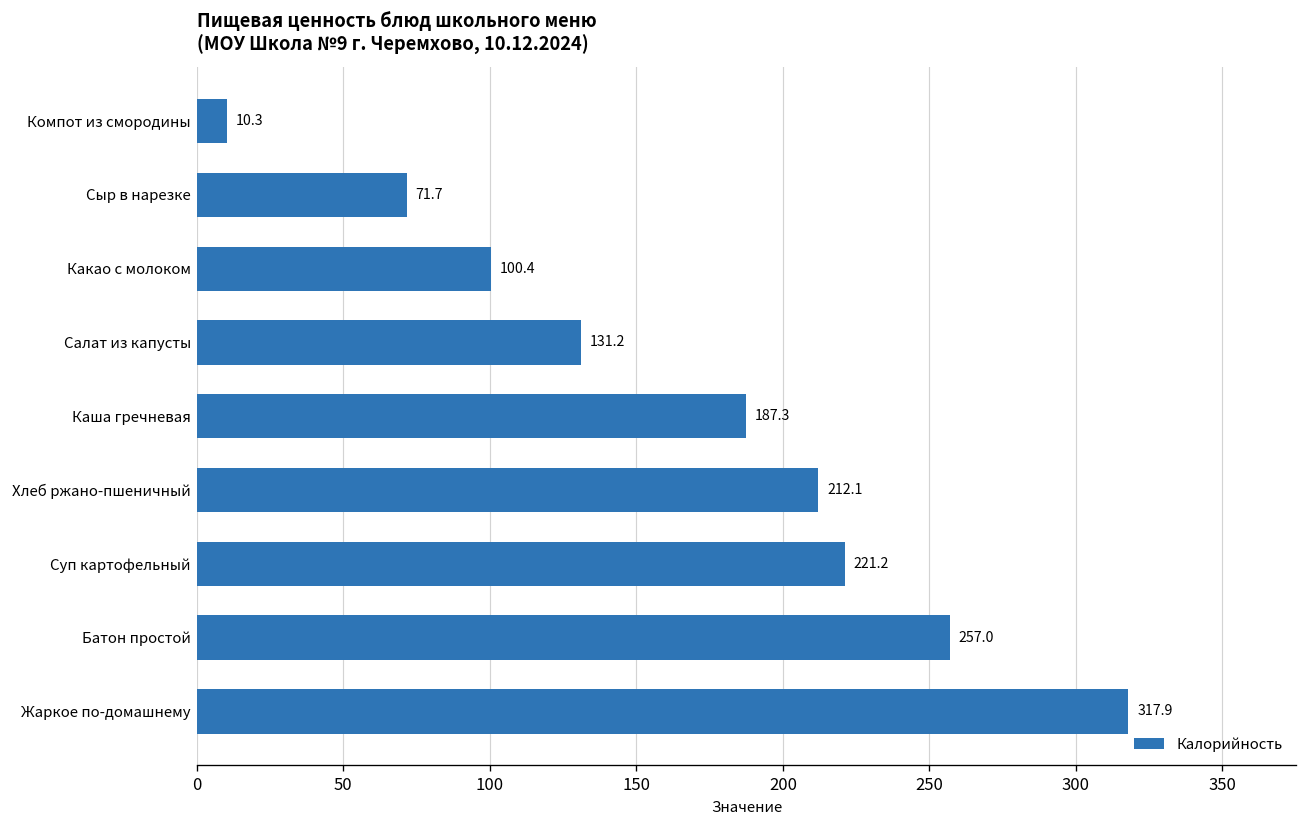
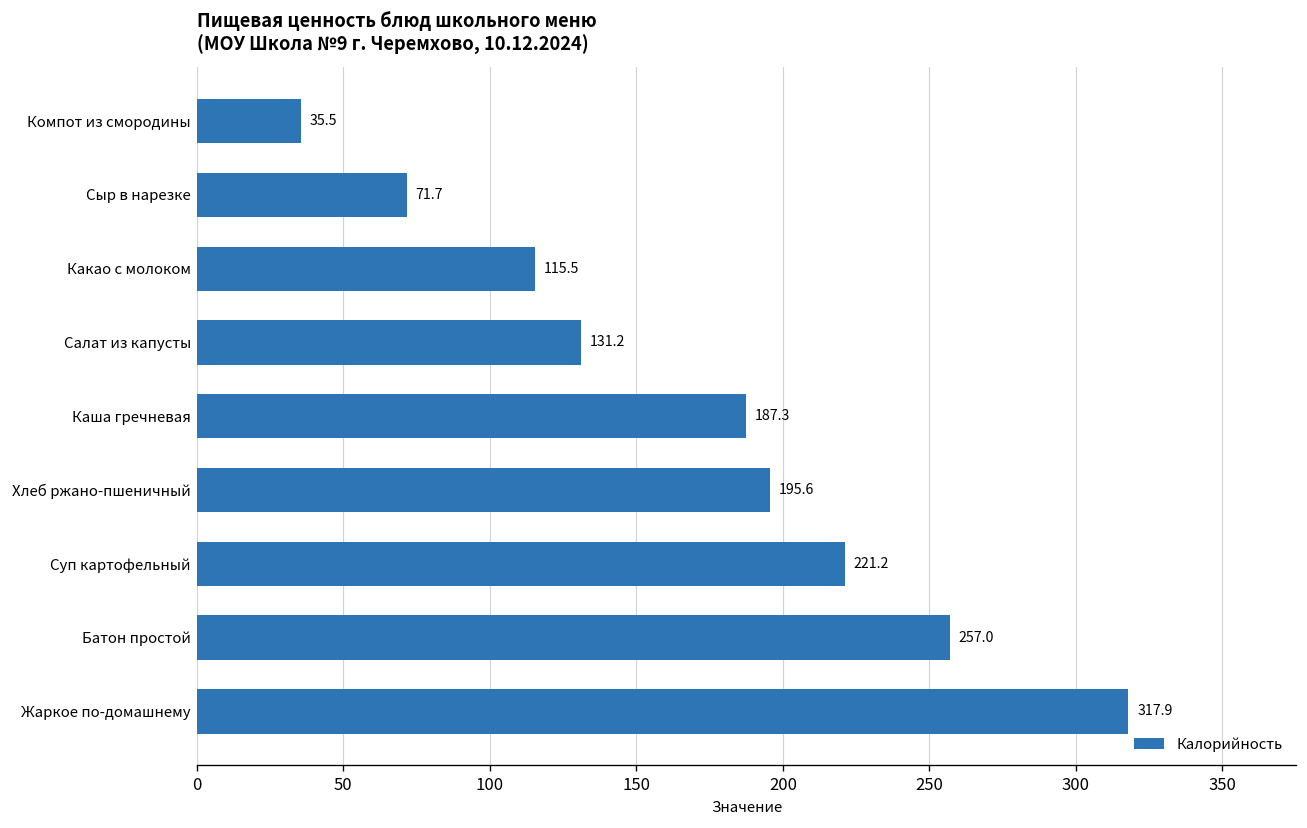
Компот из смородины: 10.3 -> 35.5
Какао с молоком: 100.4 -> 115.5
Хлеб ржано-пшеничный: 212.1 -> 195.6
